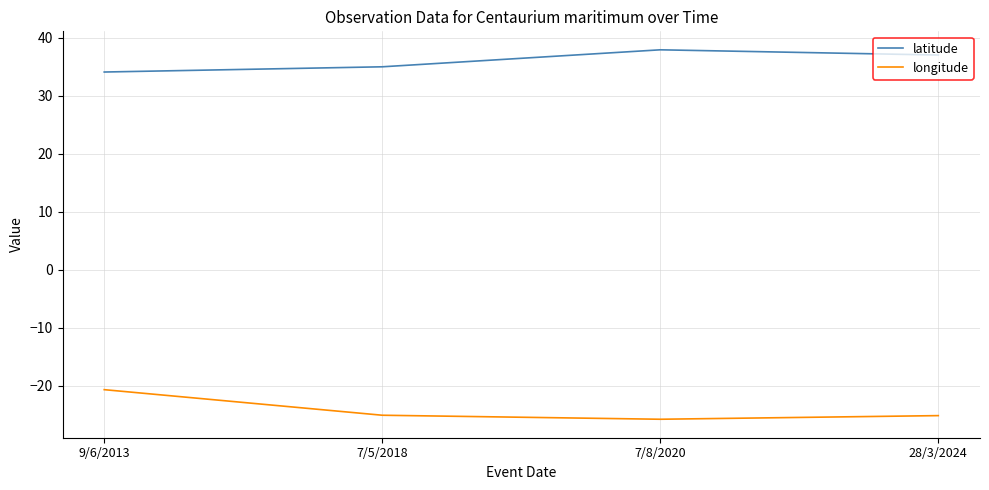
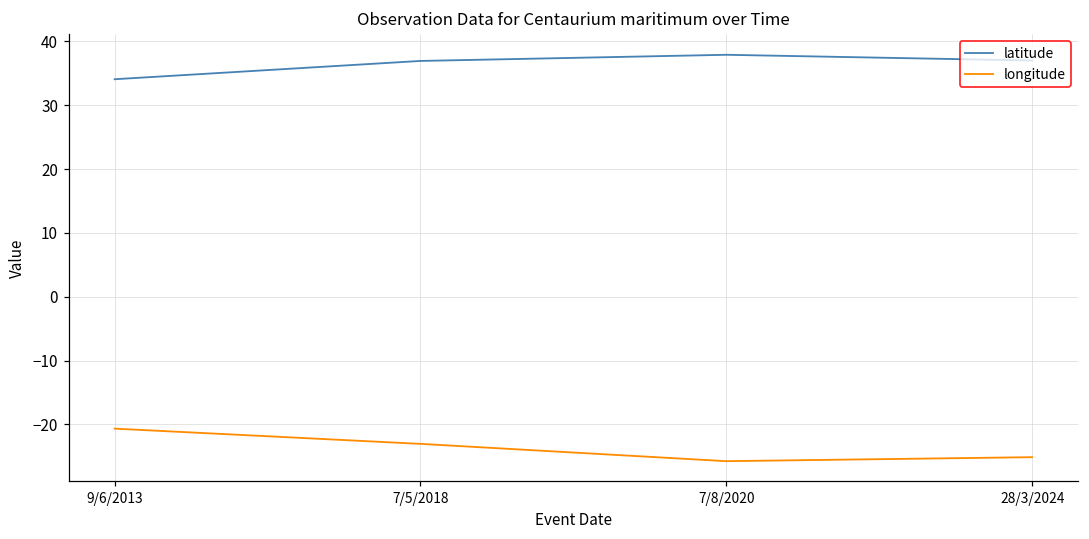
latitude, 7/5/2018: 35 -> 37
longitude, 7/5/2018: -25 -> -23
